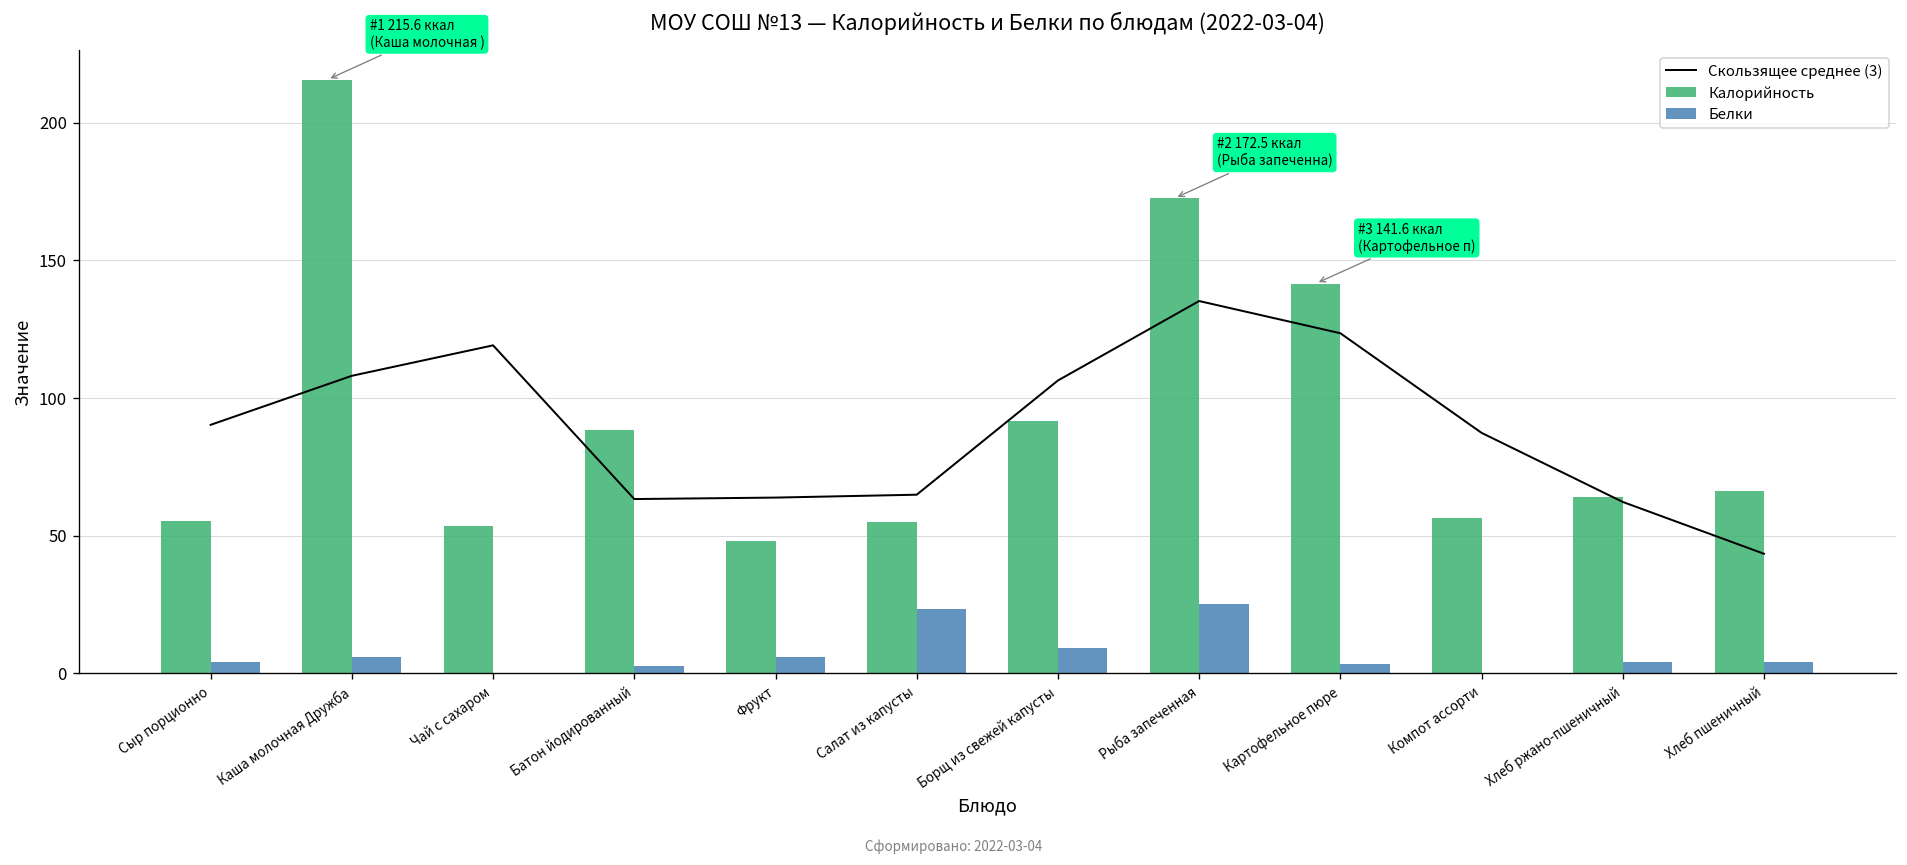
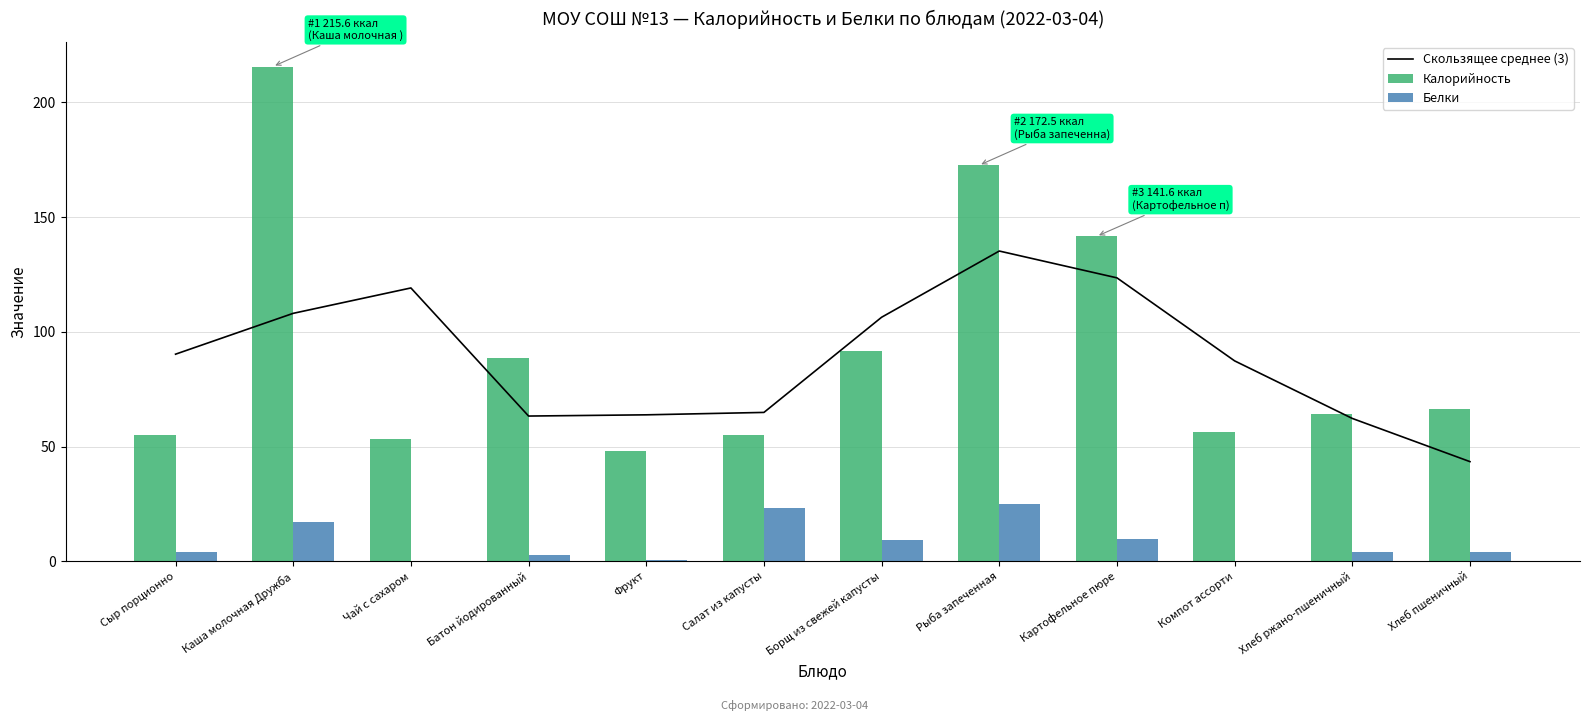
Белки, Каша молочная Дружба: 6 -> 17
Белки, Фрукт: 6 -> 1
Белки, Картофельное пюре: 3 -> 10
